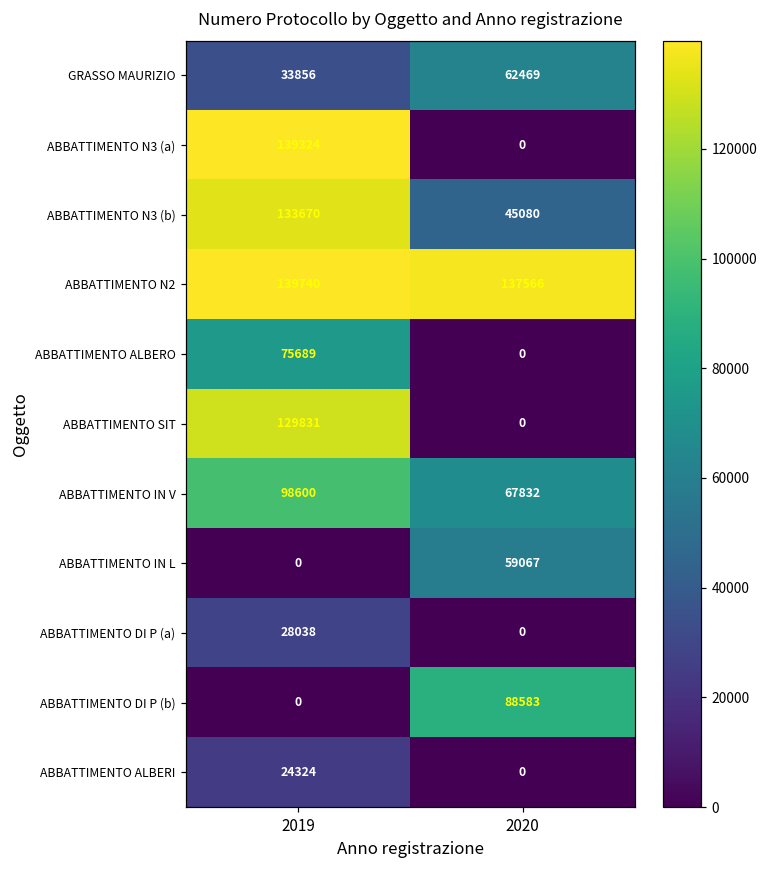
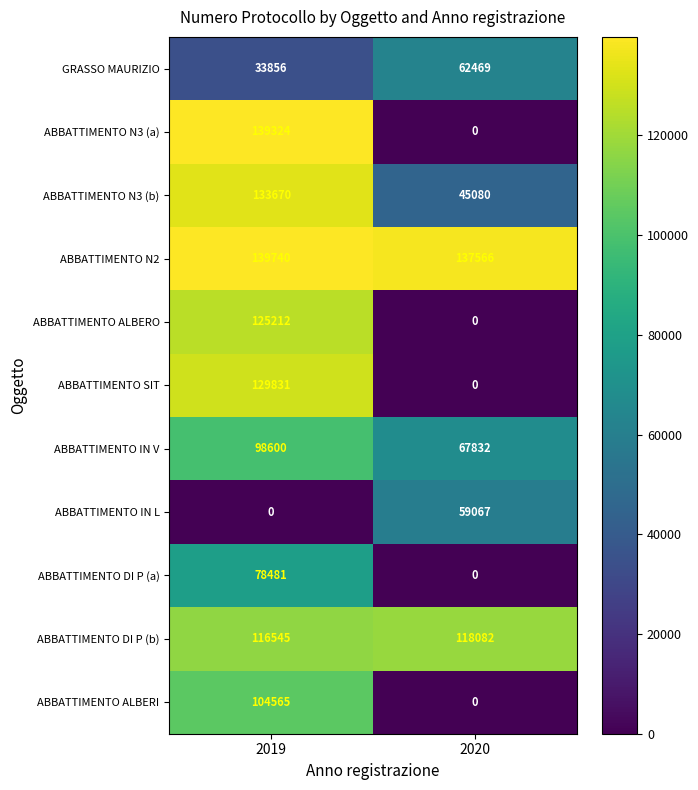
ABBATTIMENTO ALBERO, 2019: 75689 -> 125212
ABBATTIMENTO DI P (a), 2019: 28038 -> 78481
ABBATTIMENTO DI P (b), 2019: 0 -> 116545
ABBATTIMENTO DI P (b), 2020: 88583 -> 118082
ABBATTIMENTO ALBERI, 2019: 24324 -> 104565
